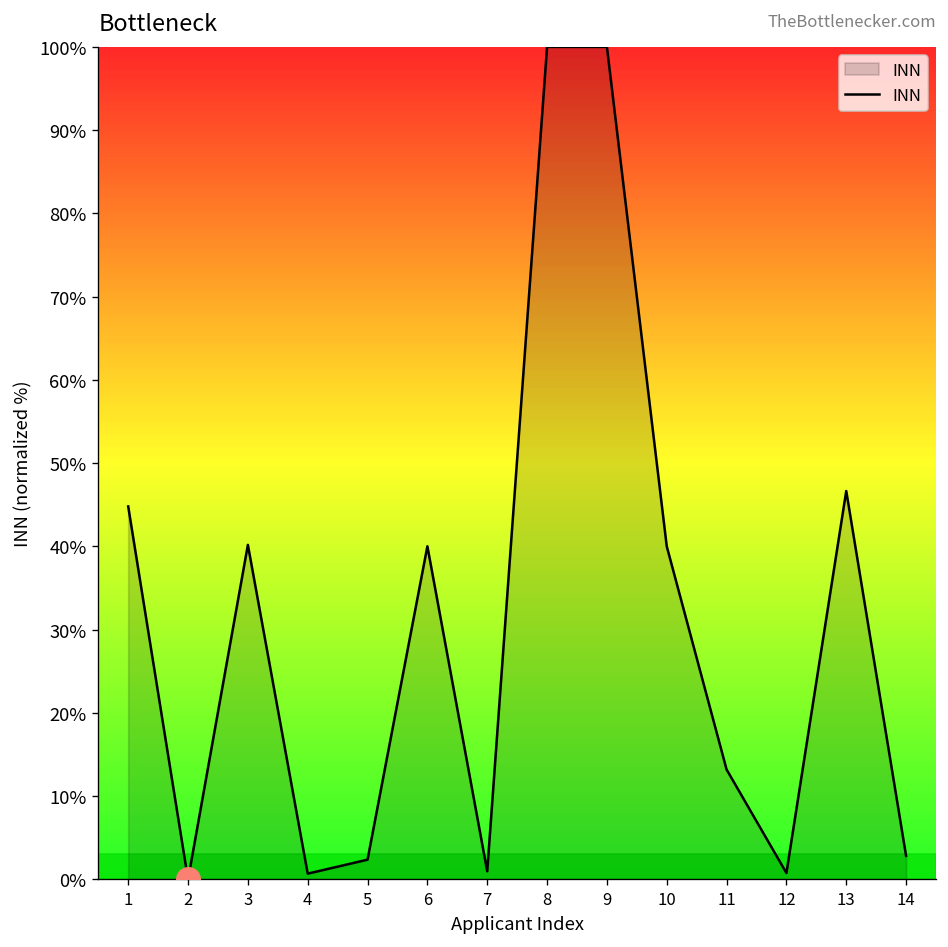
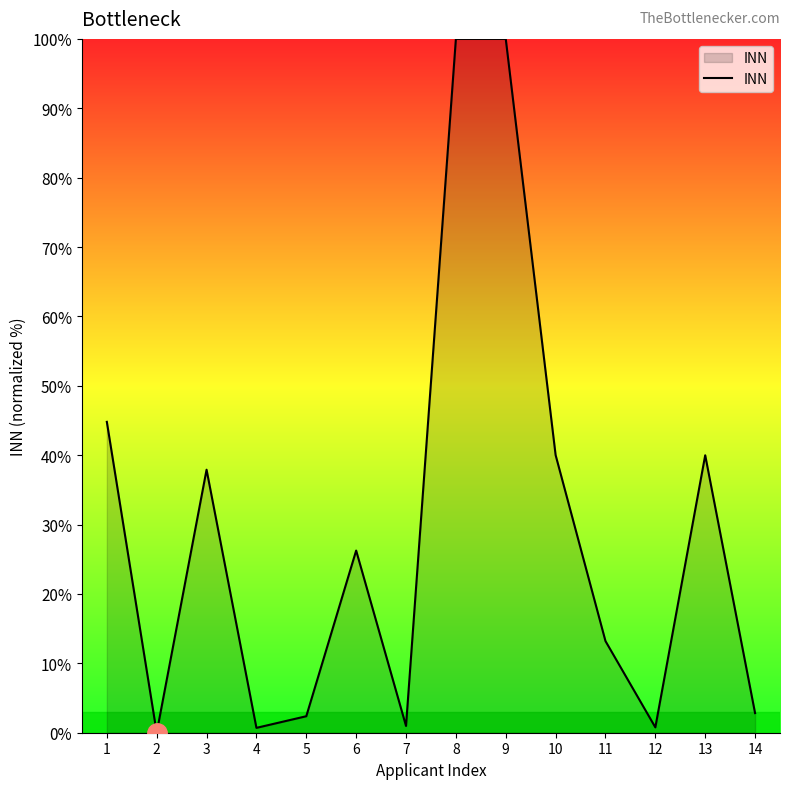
INN, 3: 40% -> 38%
INN, 6: 40% -> 26%
INN, 13: 47% -> 40%
